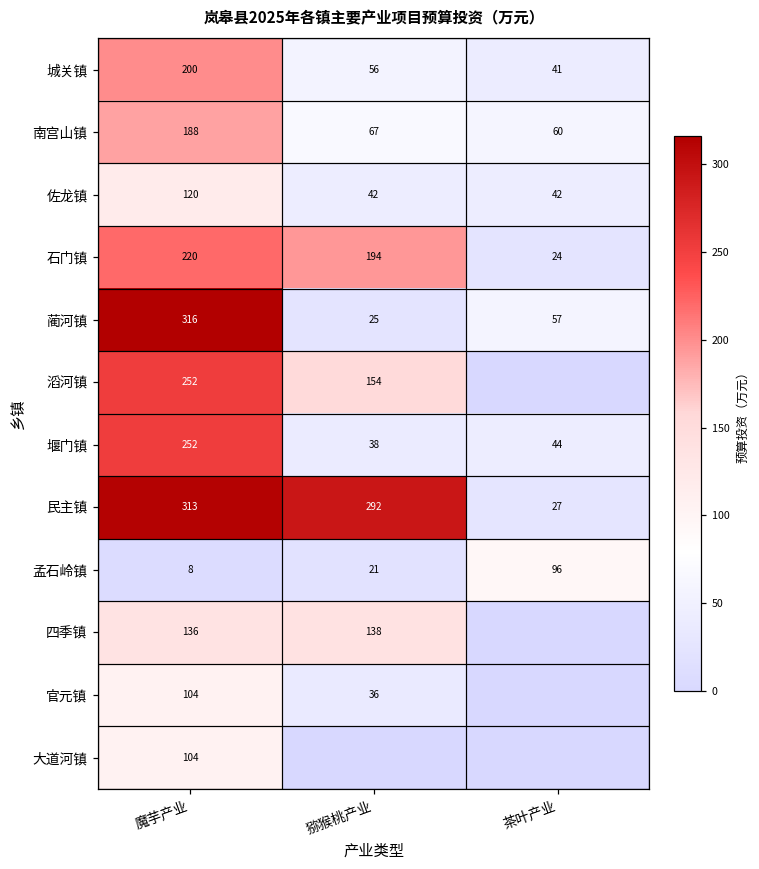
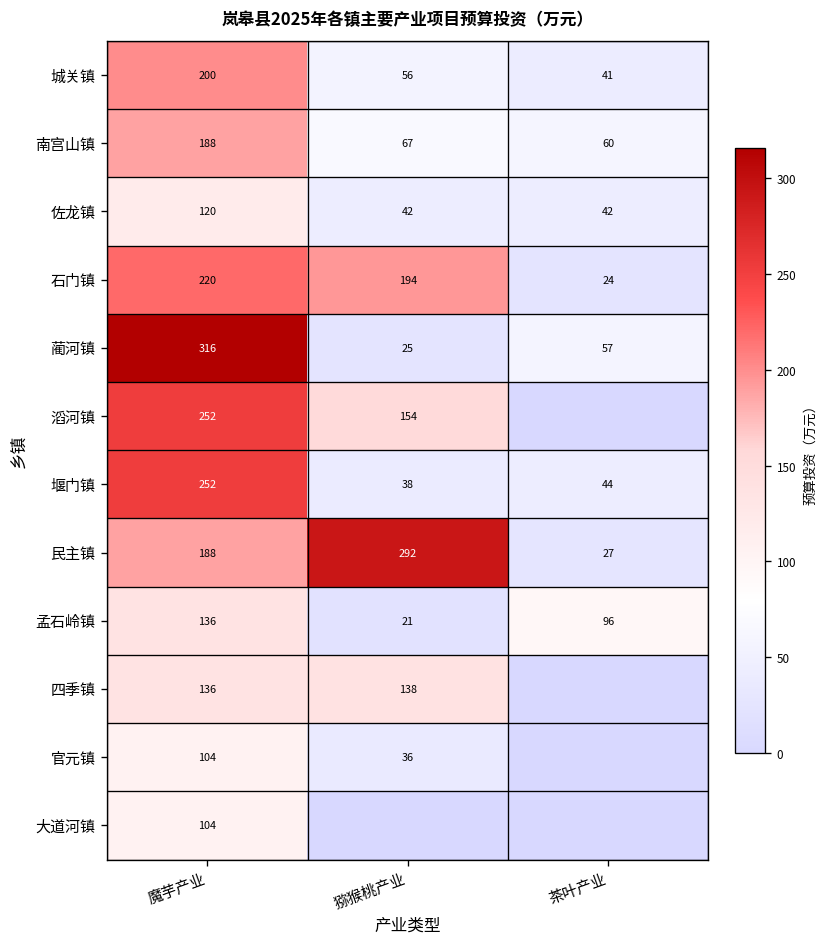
民主镇, 魔芋产业: 313 -> 188
孟石岭镇, 魔芋产业: 8 -> 136
